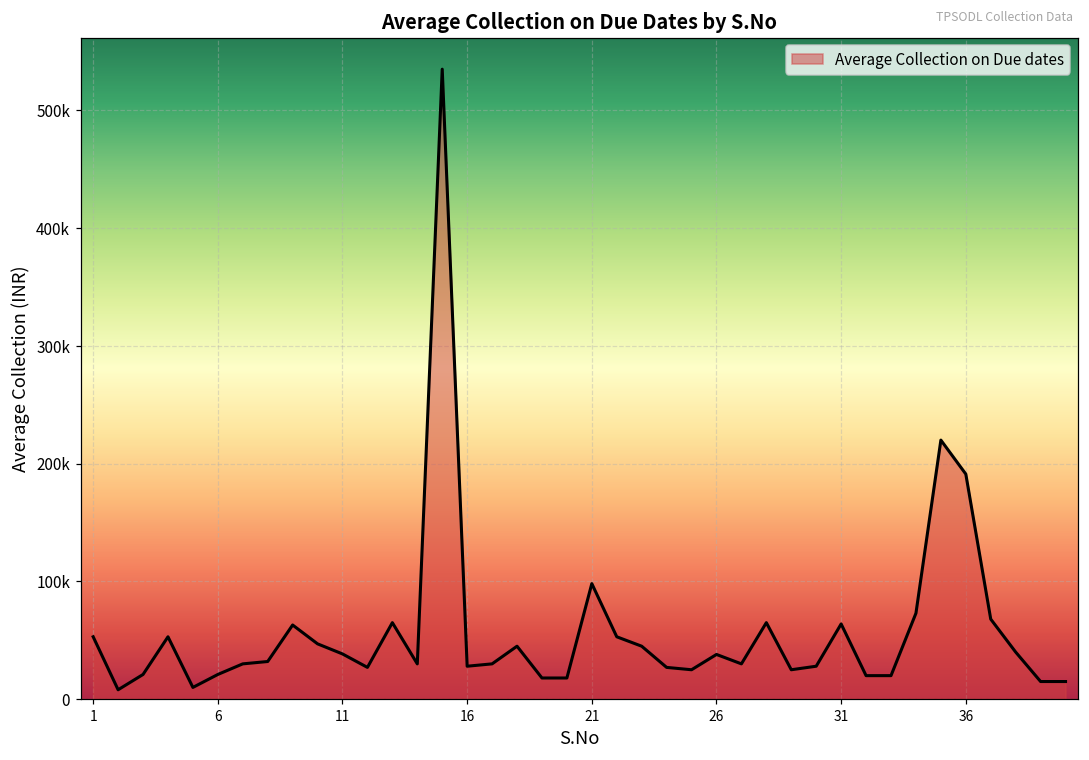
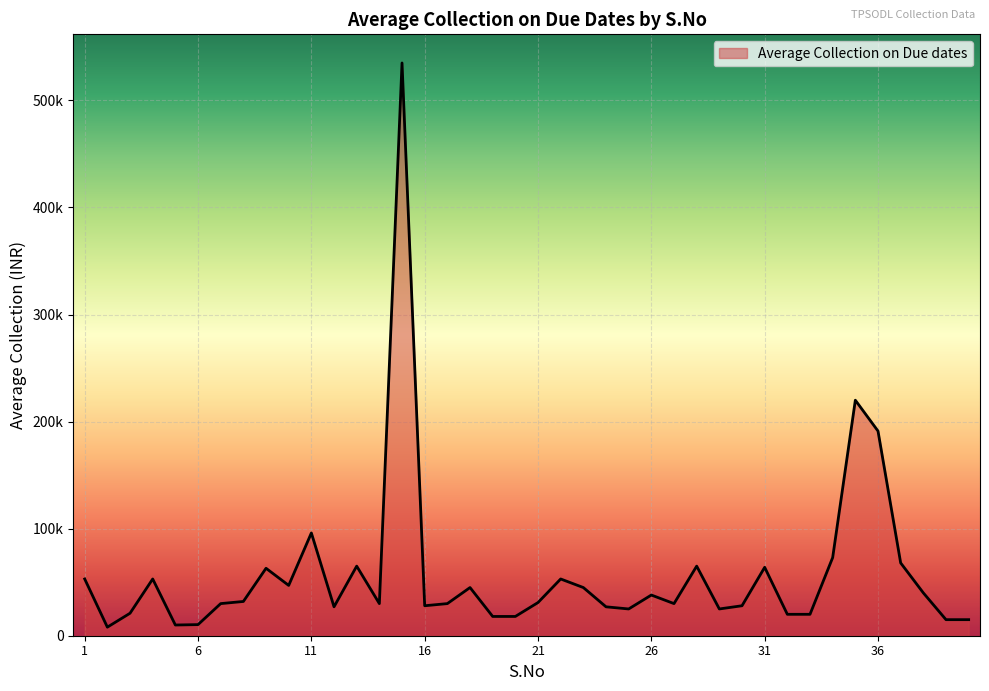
6: 21000 -> 10000
11: 38000 -> 96000
21: 98000 -> 31000
